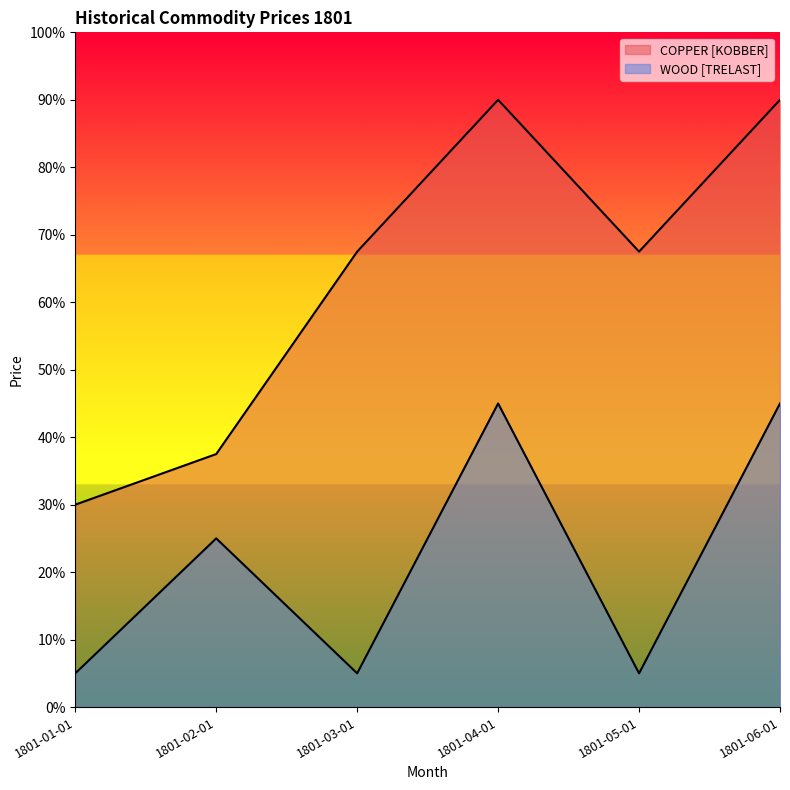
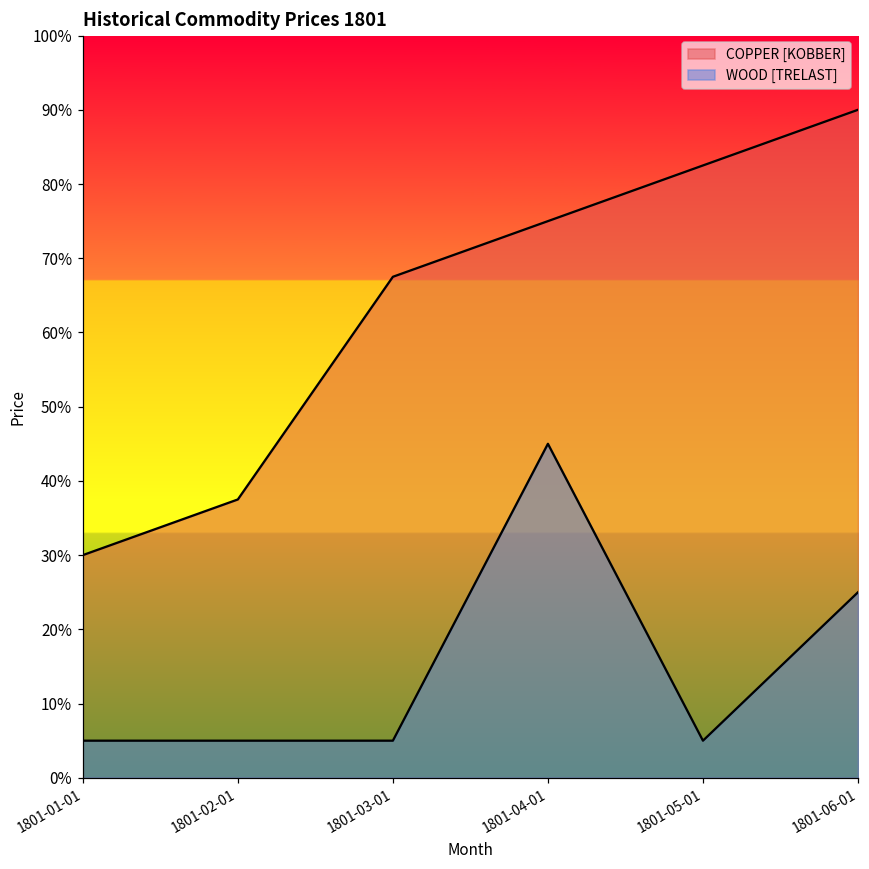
WOOD [TRELAST], 1801-02-01: 25% -> 5%
COPPER [KOBBER], 1801-04-01: 90% -> 75%
COPPER [KOBBER], 1801-05-01: 68% -> 83%
WOOD [TRELAST], 1801-06-01: 45% -> 25%
